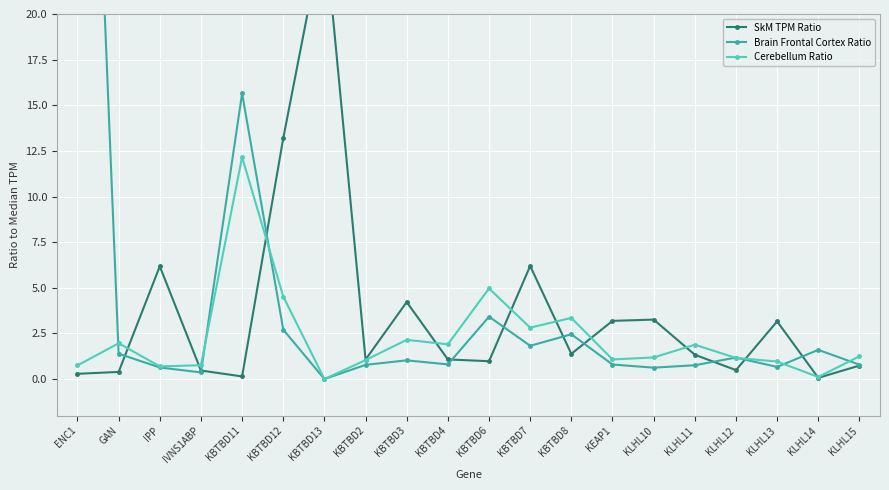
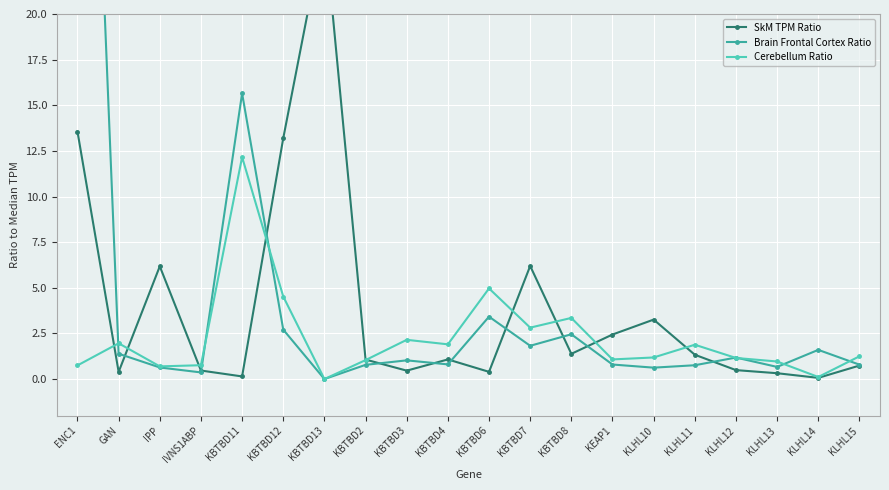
SkM TPM Ratio, ENC1: 0.3 -> 13.6
SkM TPM Ratio, KBTBD3: 4.2 -> 0.5
SkM TPM Ratio, KBTBD6: 1.0 -> 0.4
SkM TPM Ratio, KEAP1: 3.2 -> 2.4
SkM TPM Ratio, KLHL13: 3.2 -> 0.3
